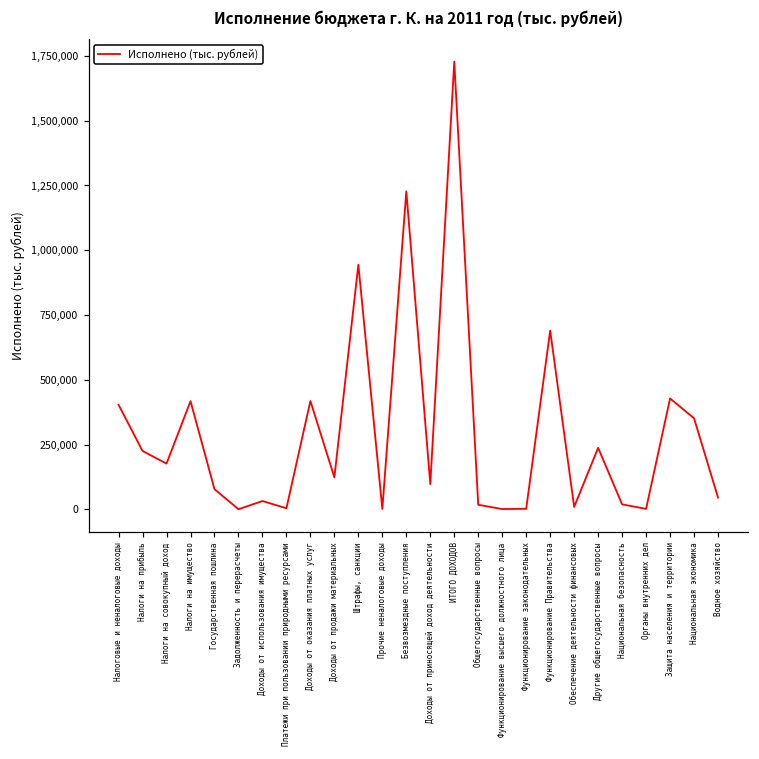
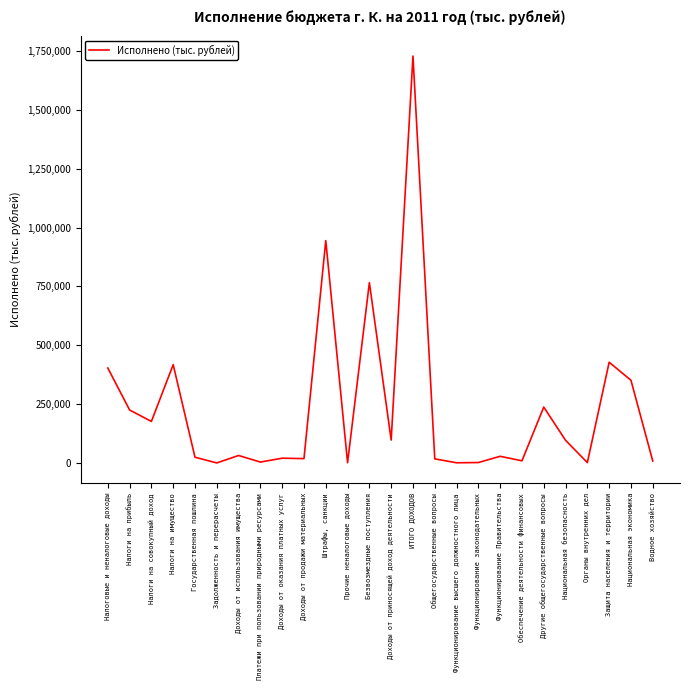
Государственная пошлина: 80,000 -> 20,000
Доходы от оказания платных услуг: 420,000 -> 20,000
Доходы от продажи материальных: 120,000 -> 20,000
Безвозмездные поступления: 1,230,000 -> 770,000
Функционирование Правительства: 690,000 -> 30,000
Национальная безопасность: 20,000 -> 100,000
Водное хозяйство: 50,000 -> 10,000
